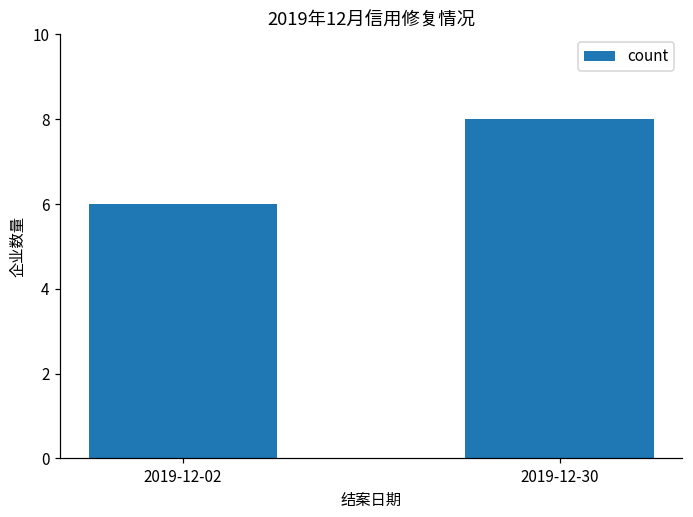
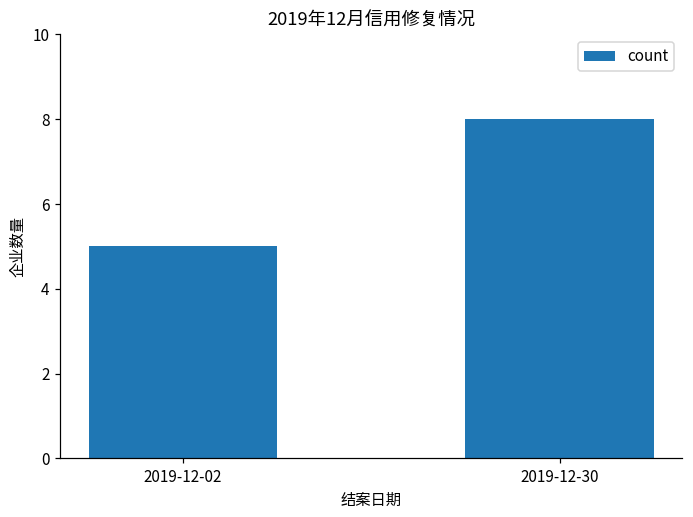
2019-12-02: 6 -> 5
